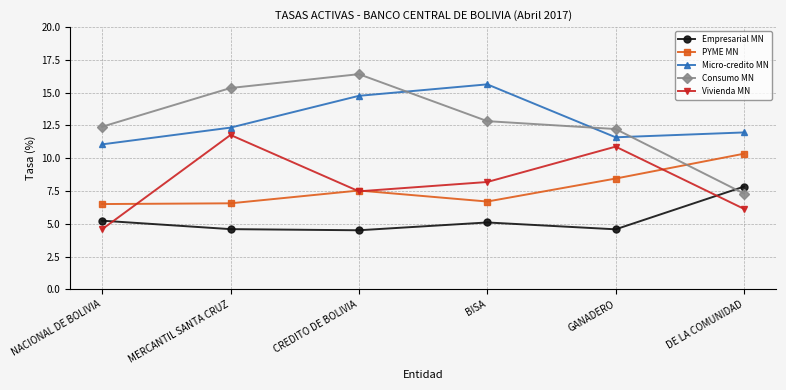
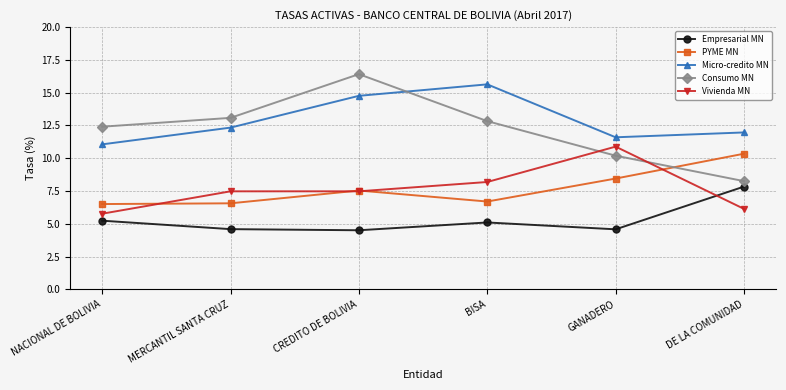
Vivienda MN, NACIONAL DE BOLIVIA: 4.6 -> 5.8
Consumo MN, MERCANTIL SANTA CRUZ: 15.4 -> 13.1
Vivienda MN, MERCANTIL SANTA CRUZ: 11.8 -> 7.5
Consumo MN, GANADERO: 12.2 -> 10.2
Consumo MN, DE LA COMUNIDAD: 7.3 -> 8.3
